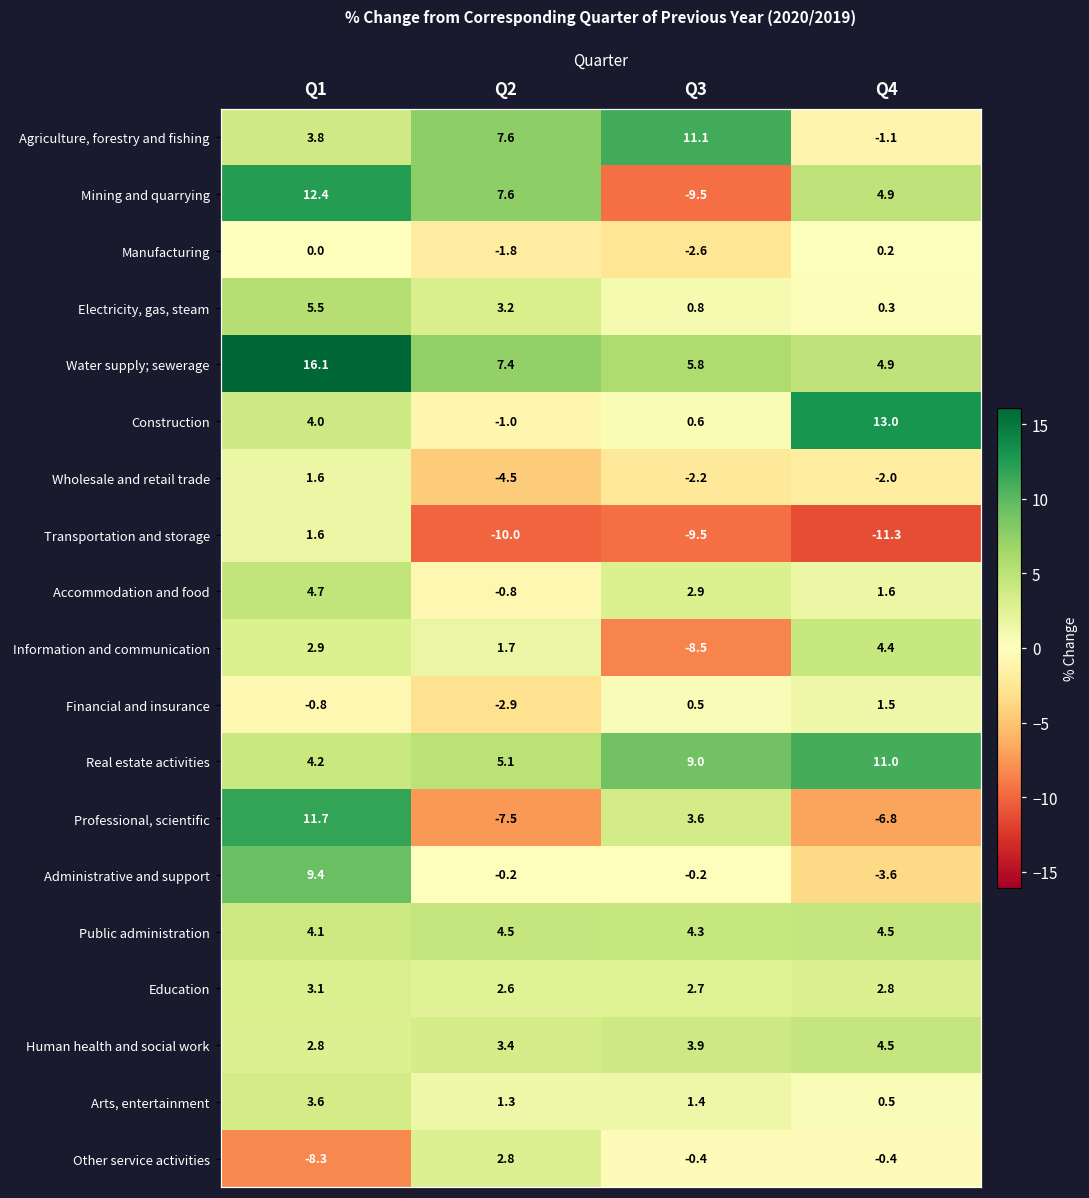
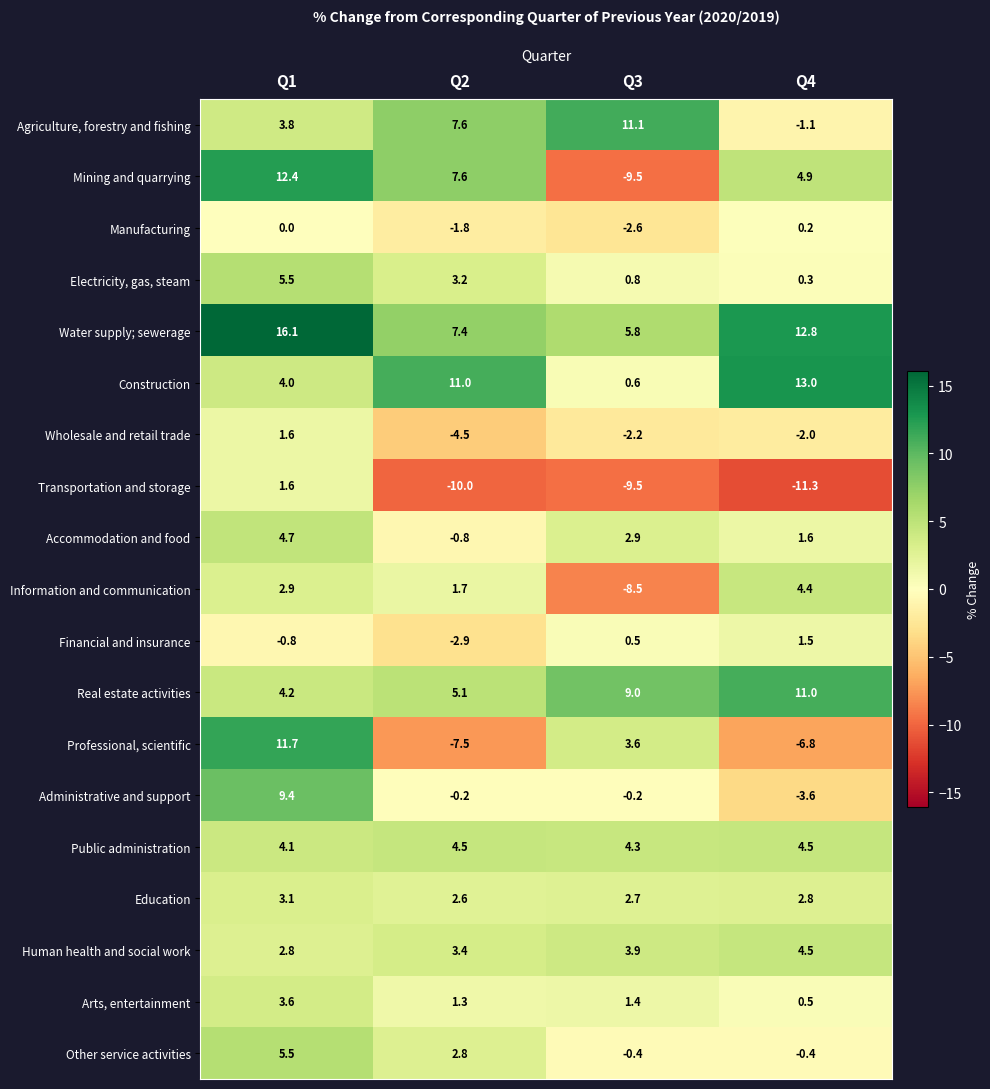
Water supply; sewerage, Q4: 4.9 -> 12.8
Construction, Q2: -1.0 -> 11.0
Other service activities, Q1: -8.3 -> 5.5
